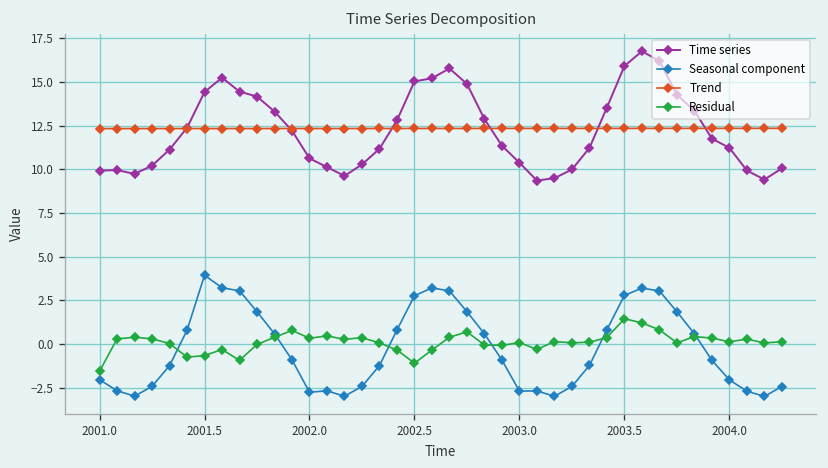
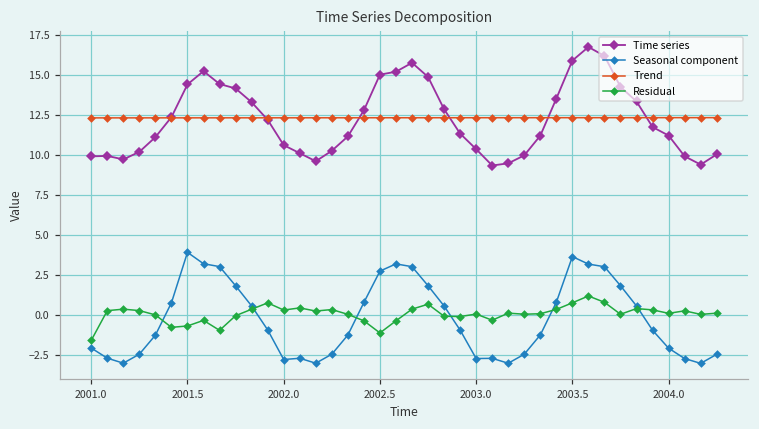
Seasonal component, 2003.5: 2.8 -> 3.7
Residual, 2003.5: 1.4 -> 0.8
